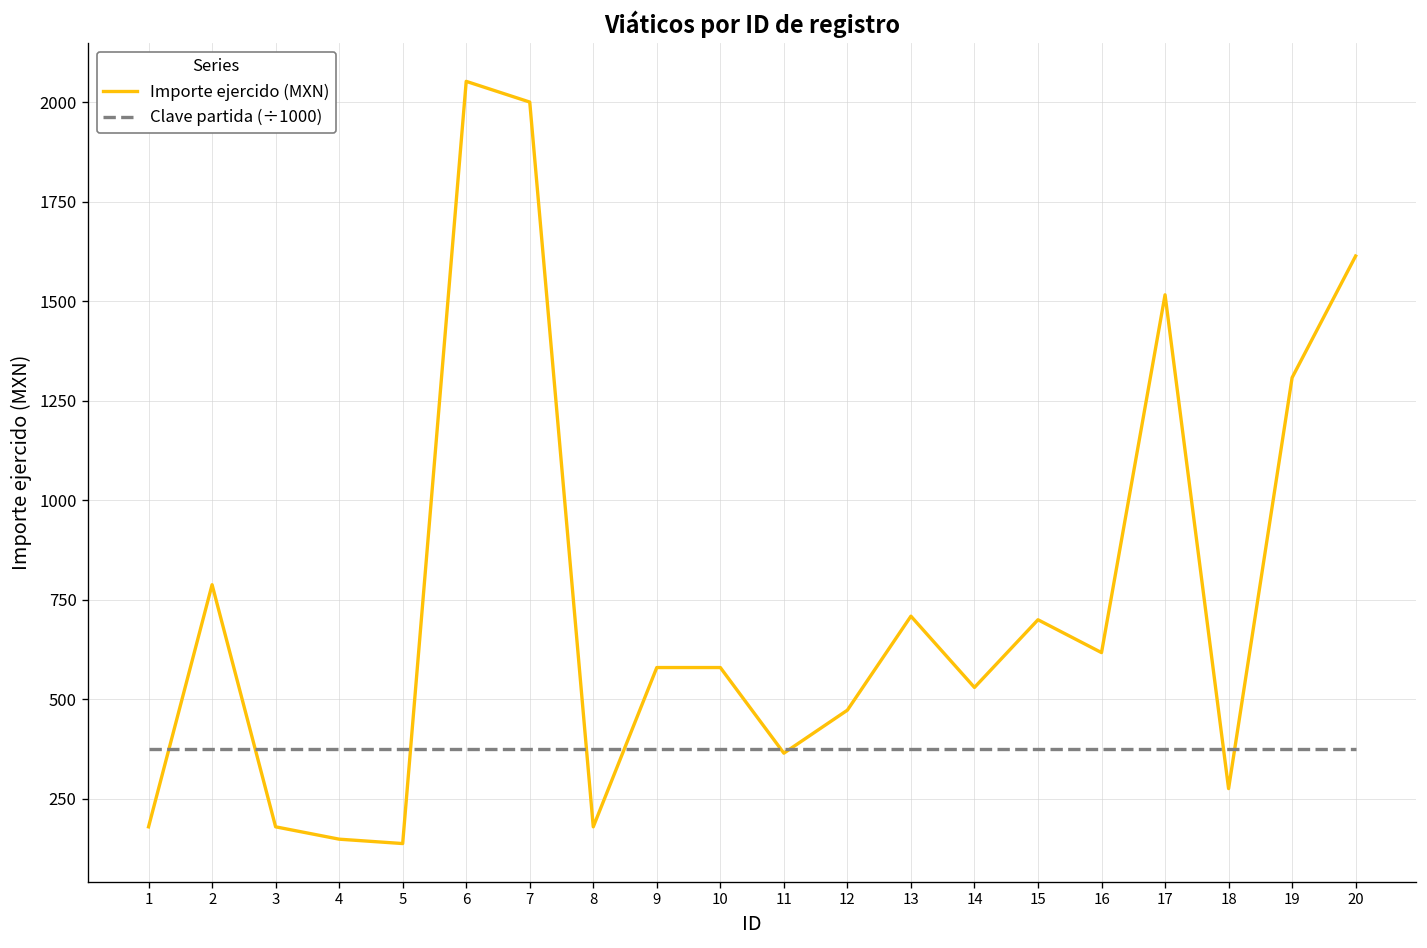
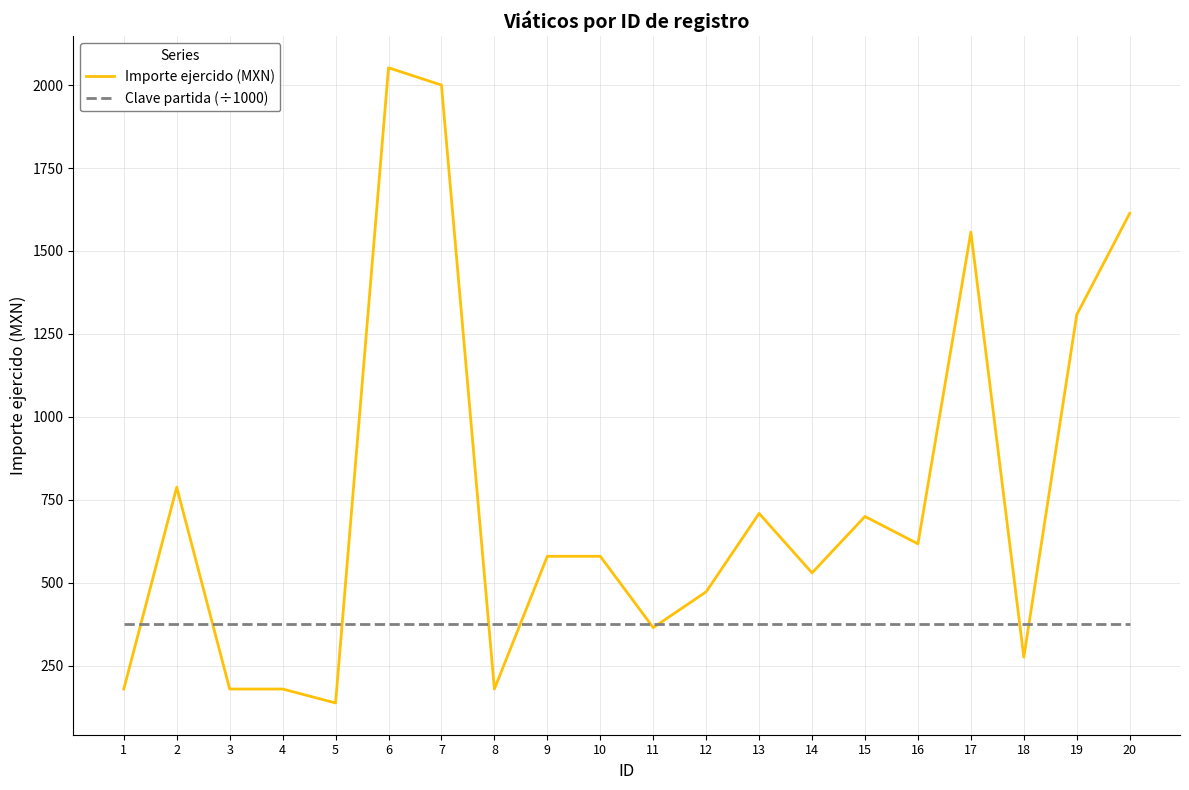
Importe ejercido (MXN), 4: 150 -> 180
Importe ejercido (MXN), 17: 1520 -> 1560
